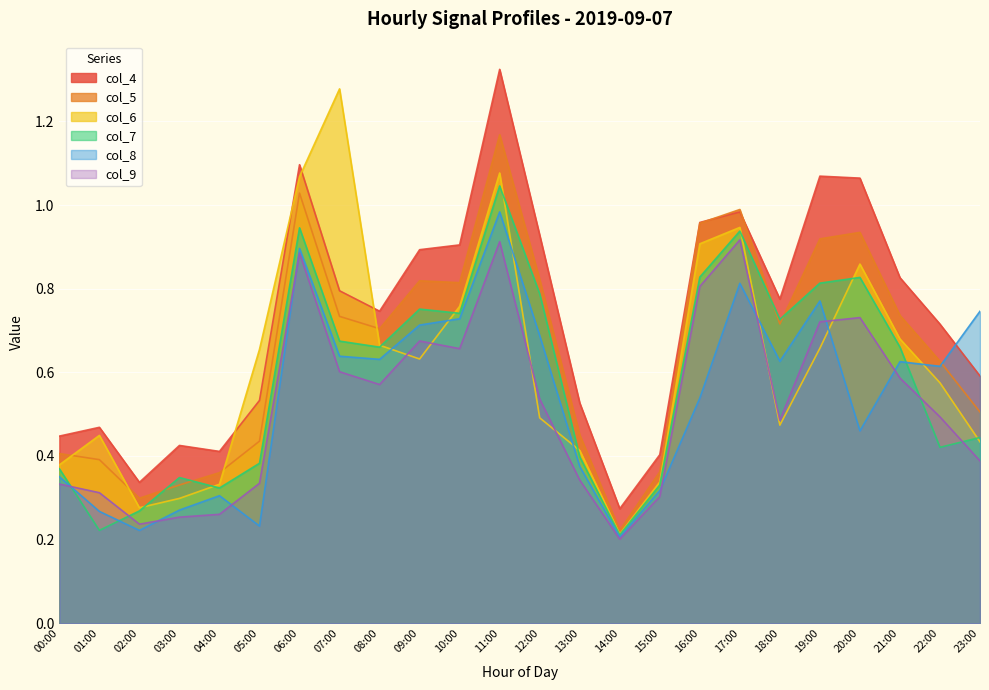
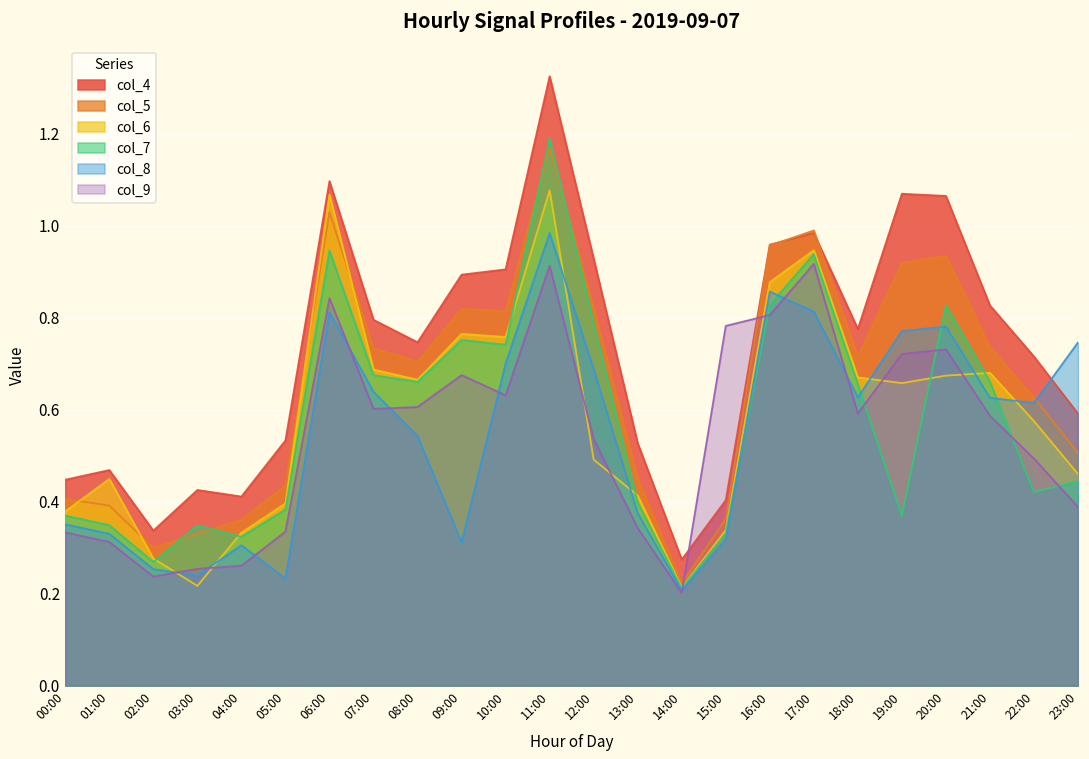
col_7, 01:00: 0.22 -> 0.35
col_8, 01:00: 0.27 -> 0.33
col_8, 02:00: 0.22 -> 0.25
col_6, 03:00: 0.30 -> 0.22
col_8, 03:00: 0.27 -> 0.24
col_6, 05:00: 0.65 -> 0.40
col_8, 06:00: 0.90 -> 0.81
col_9, 06:00: 0.89 -> 0.84
col_6, 07:00: 1.28 -> 0.69
col_8, 08:00: 0.63 -> 0.54
col_9, 08:00: 0.57 -> 0.61
col_6, 09:00: 0.63 -> 0.76
col_8, 09:00: 0.71 -> 0.31
col_8, 10:00: 0.73 -> 0.70
col_9, 10:00: 0.66 -> 0.63
col_7, 11:00: 1.05 -> 1.19
col_9, 15:00: 0.30 -> 0.78
col_6, 16:00: 0.91 -> 0.88
col_8, 16:00: 0.54 -> 0.86
col_6, 18:00: 0.47 -> 0.67
col_7, 18:00: 0.73 -> 0.65
col_9, 18:00: 0.49 -> 0.59
col_7, 19:00: 0.81 -> 0.37
col_6, 20:00: 0.86 -> 0.67
col_8, 20:00: 0.46 -> 0.78
col_6, 23:00: 0.43 -> 0.46
